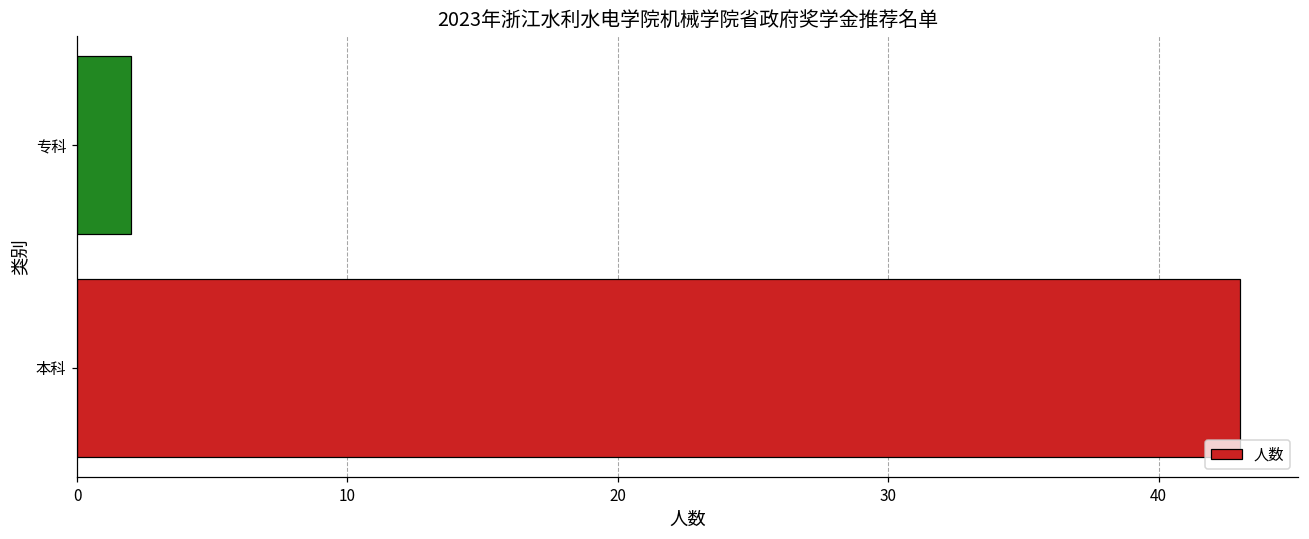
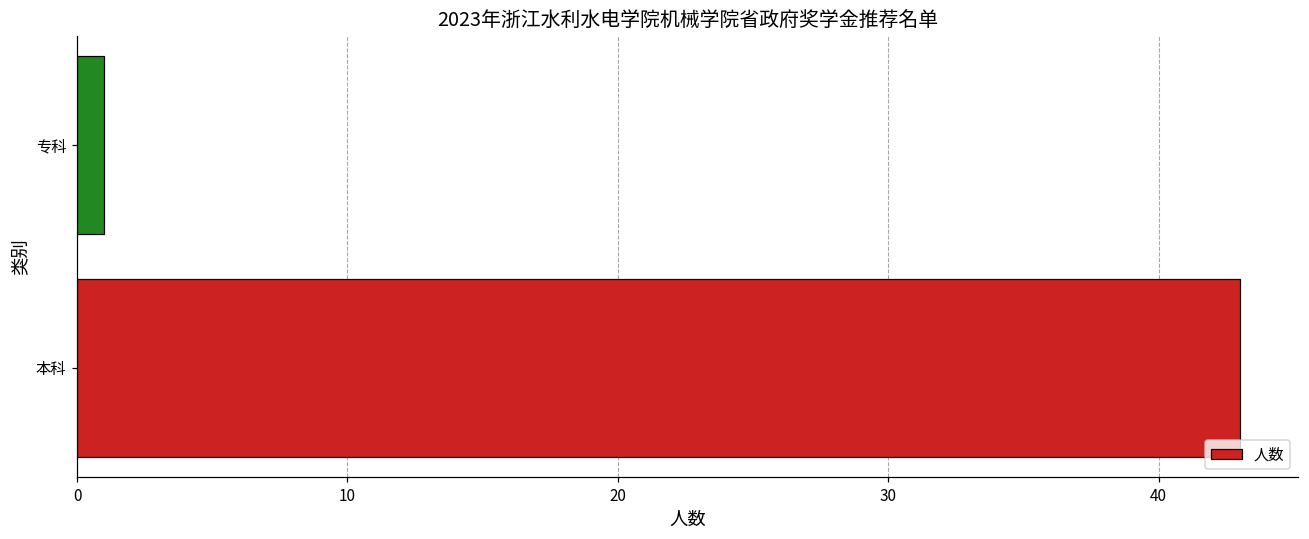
专科: 2 -> 1
